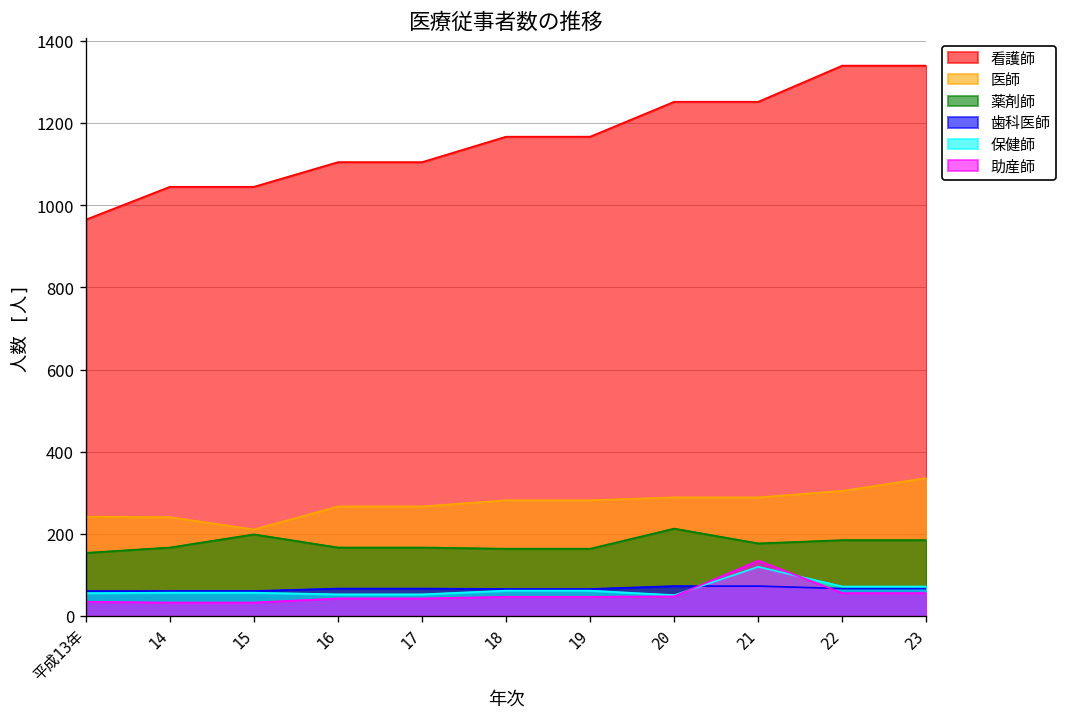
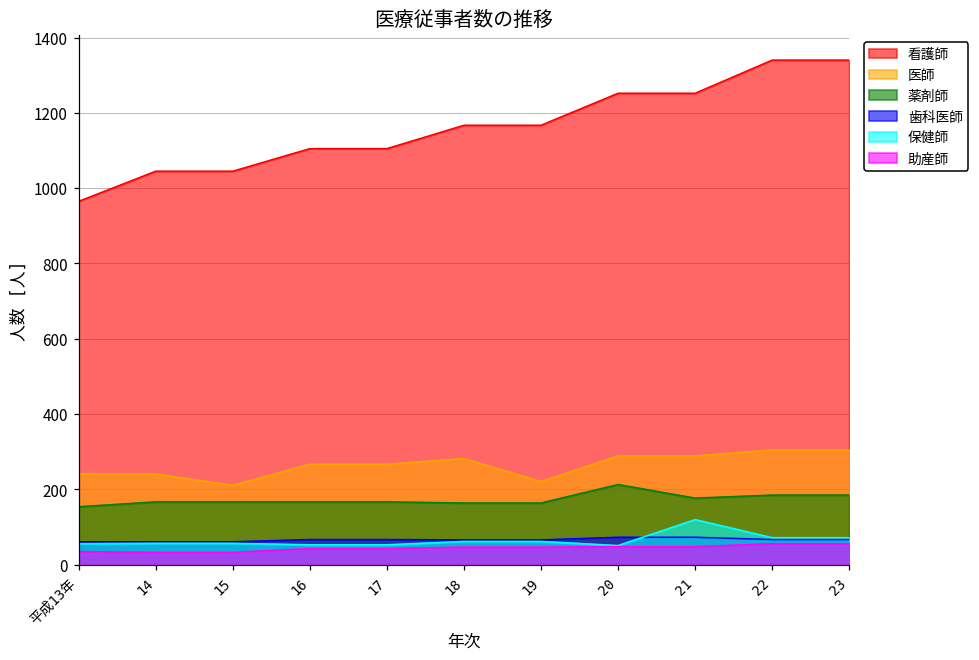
薬剤師, 15: 200 -> 170
医師, 19: 280 -> 220
助産師, 21: 140 -> 50
医師, 23: 340 -> 310
